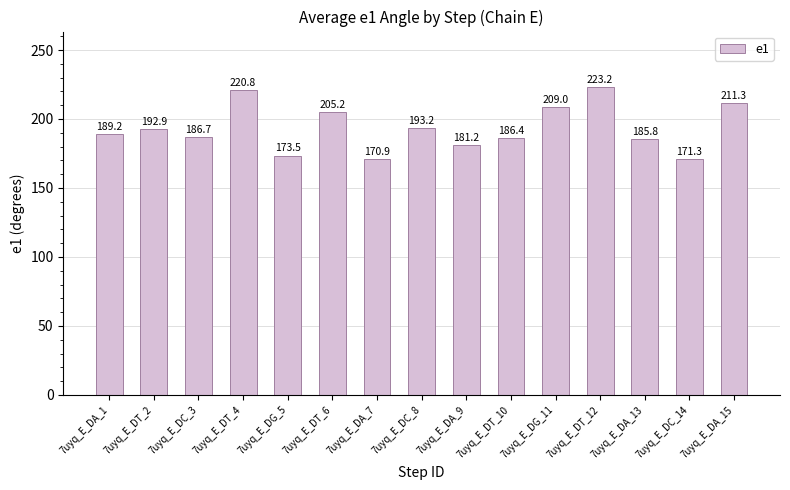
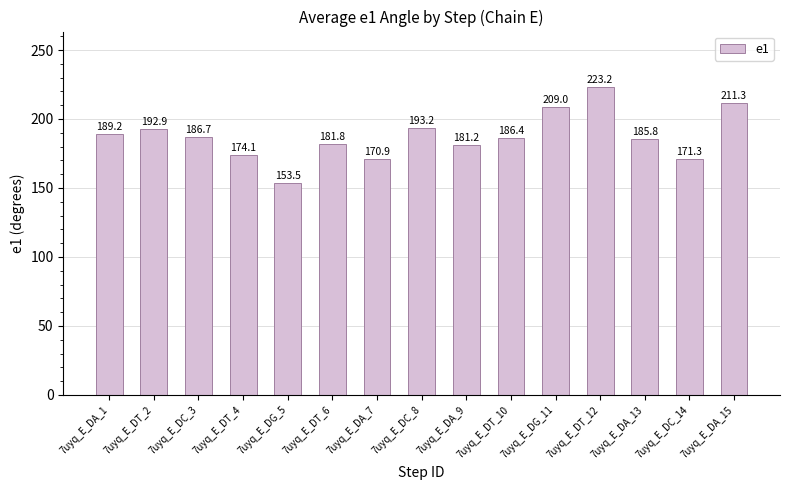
7uyq_E_DT_4: 220.8 -> 174.1
7uyq_E_DG_5: 173.5 -> 153.5
7uyq_E_DT_6: 205.2 -> 181.8
